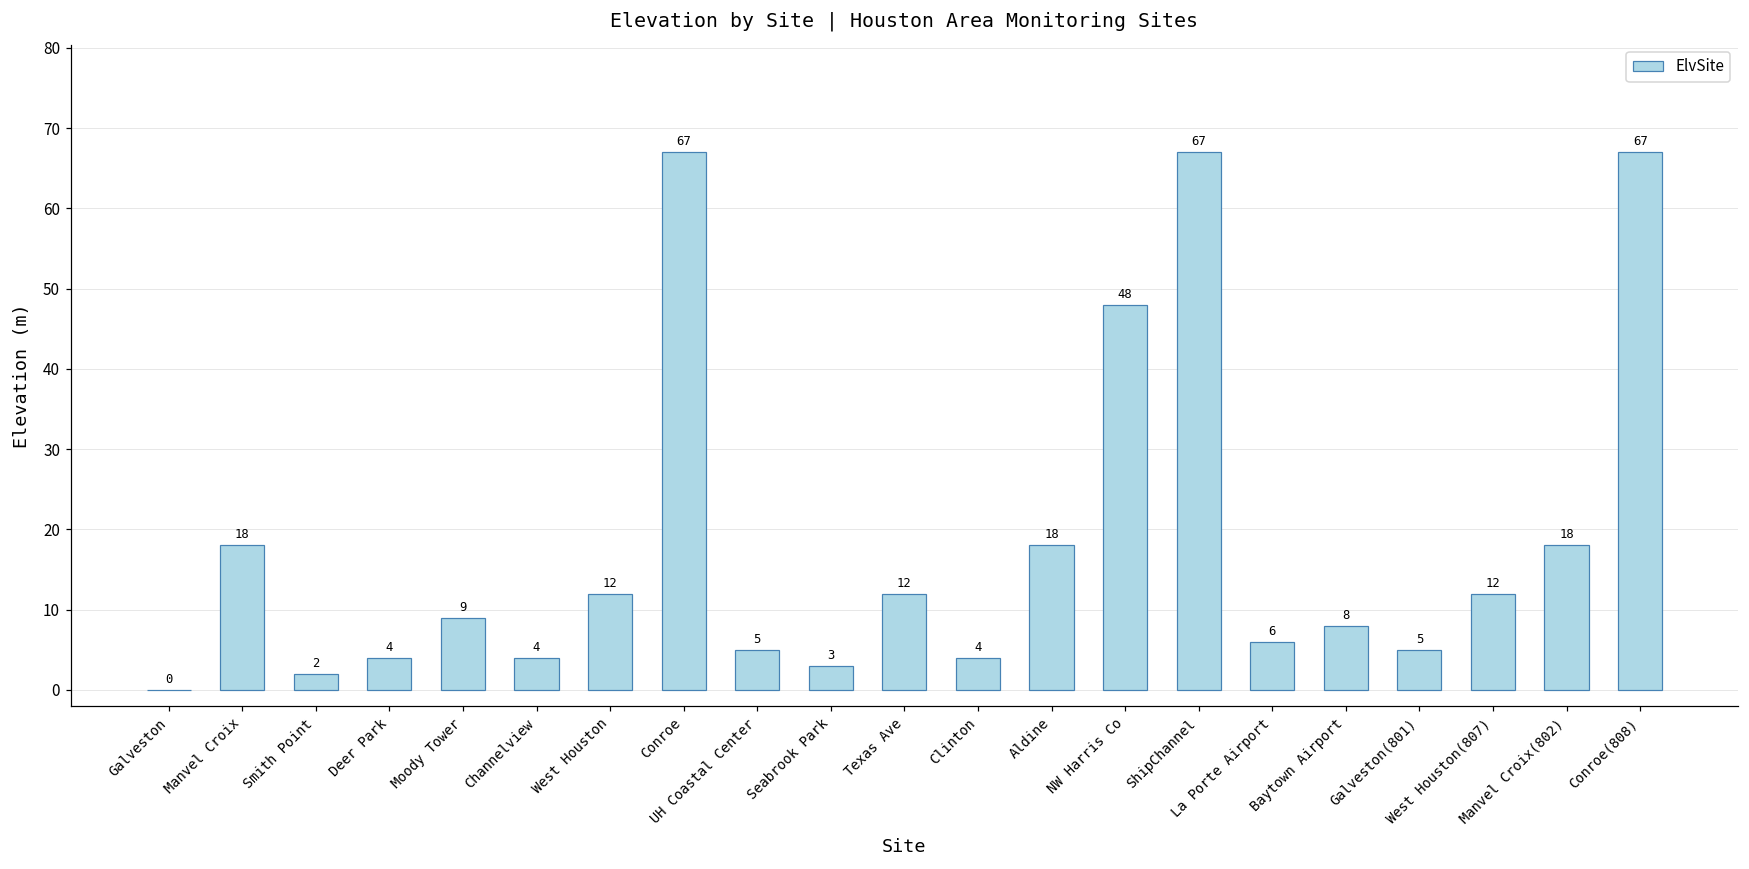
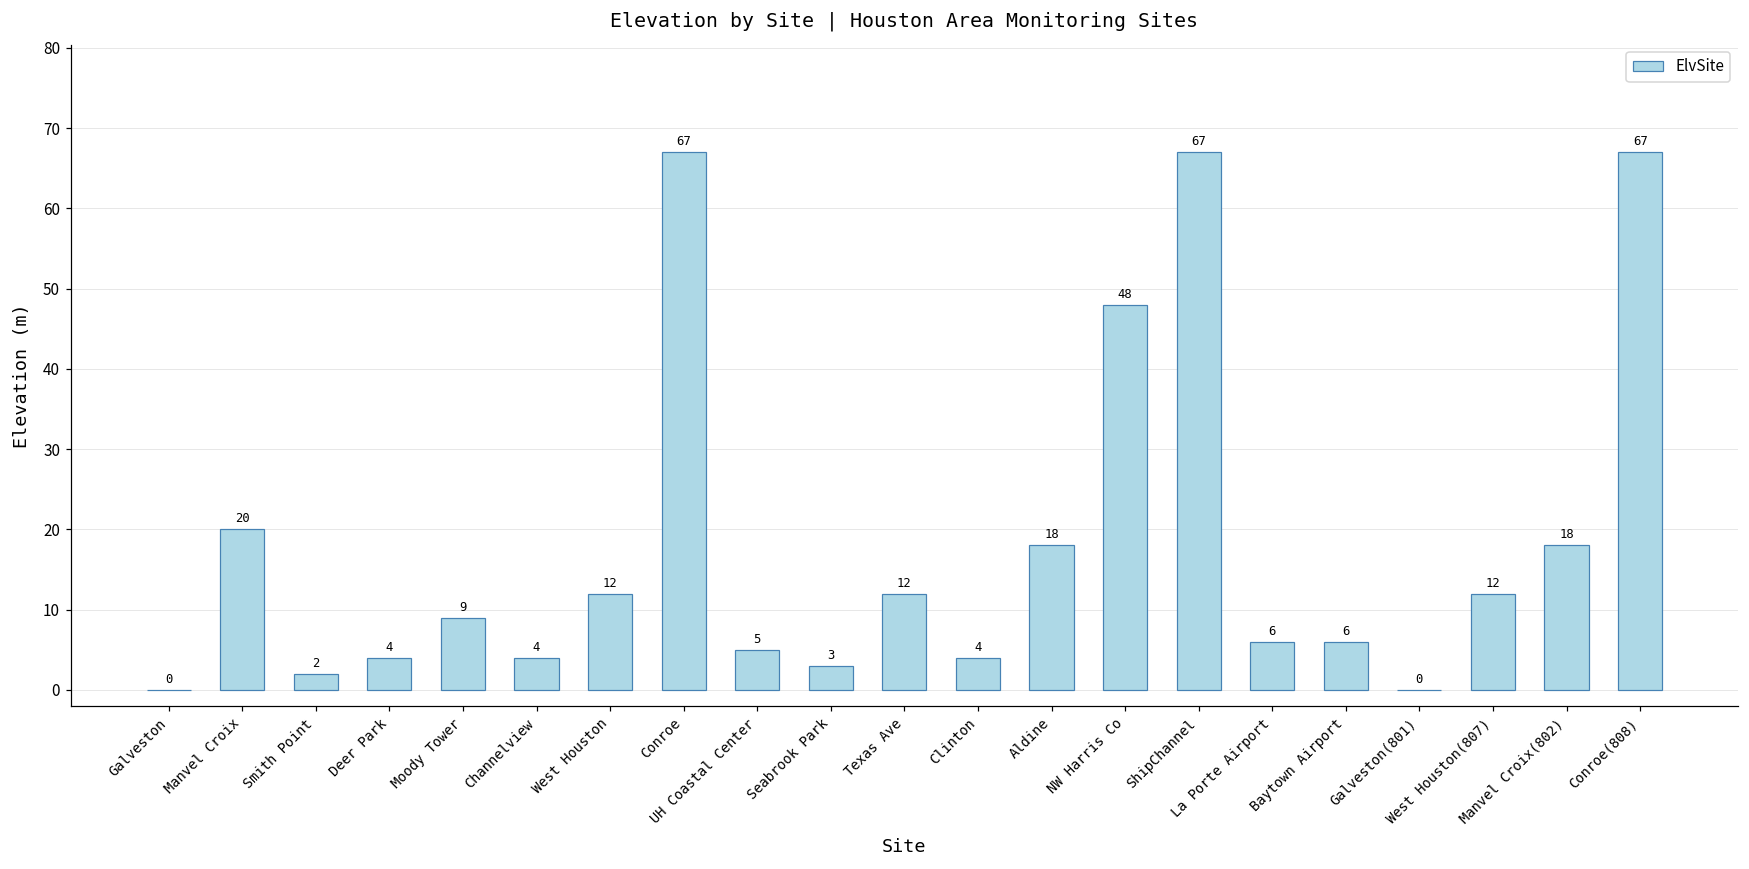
Manvel Croix: 18 -> 20
Baytown Airport: 8 -> 6
Galveston(801): 5 -> 0
